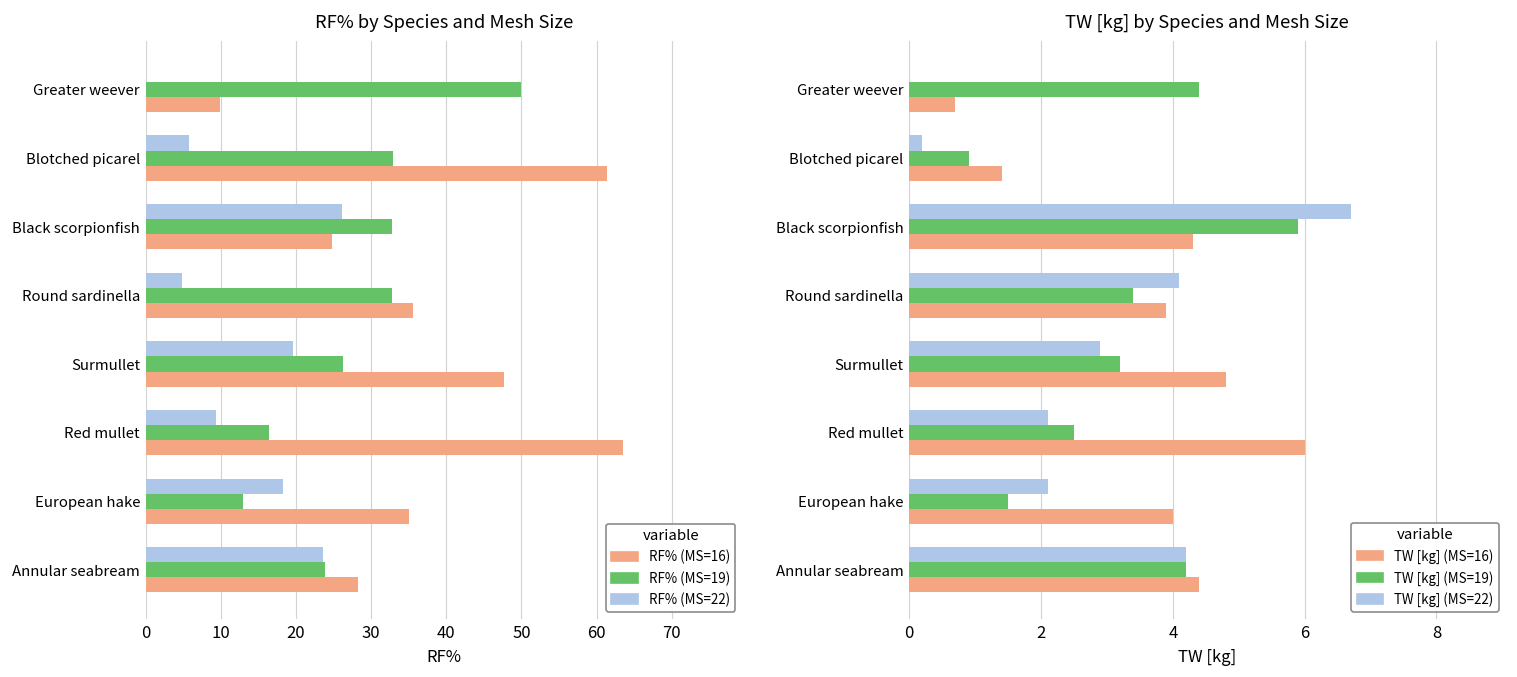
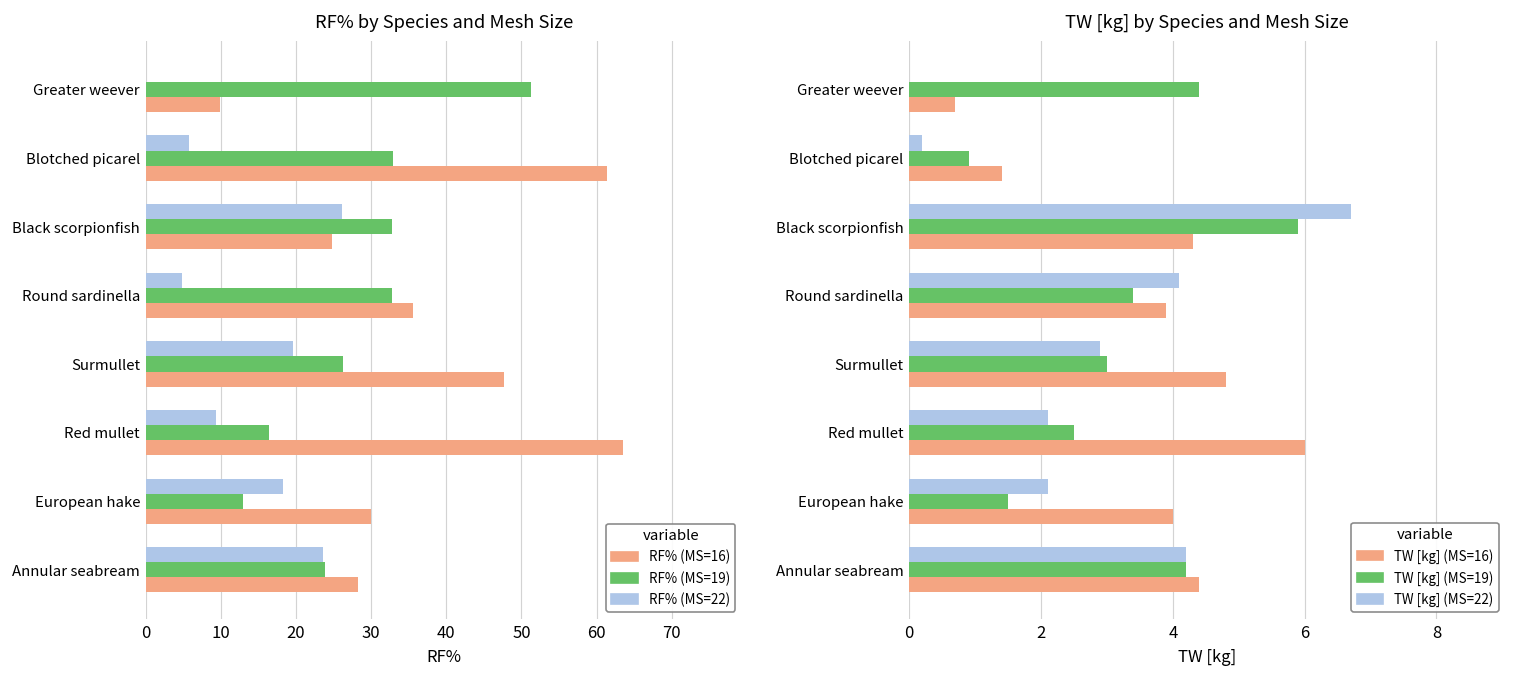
RF% by Species and Mesh Size, RF% (MS=19), Greater weever: 50 -> 51
RF% by Species and Mesh Size, RF% (MS=16), European hake: 35 -> 30
TW [kg] by Species and Mesh Size, TW [kg] (MS=19), Surmullet: 3.2 -> 3.0
